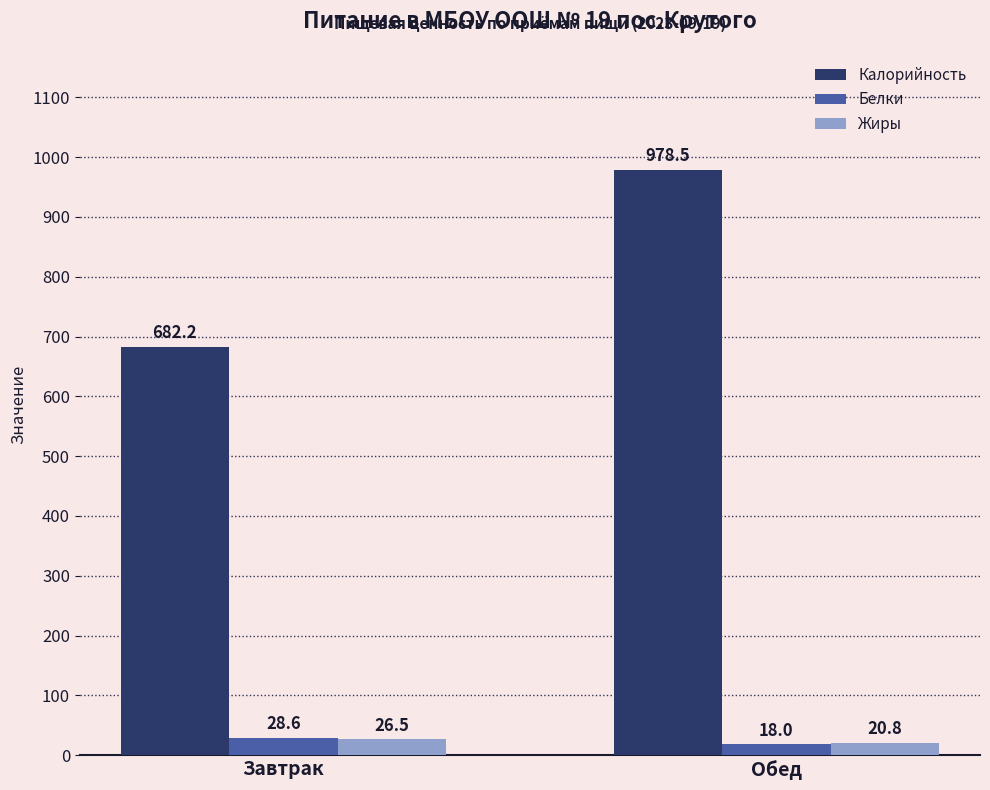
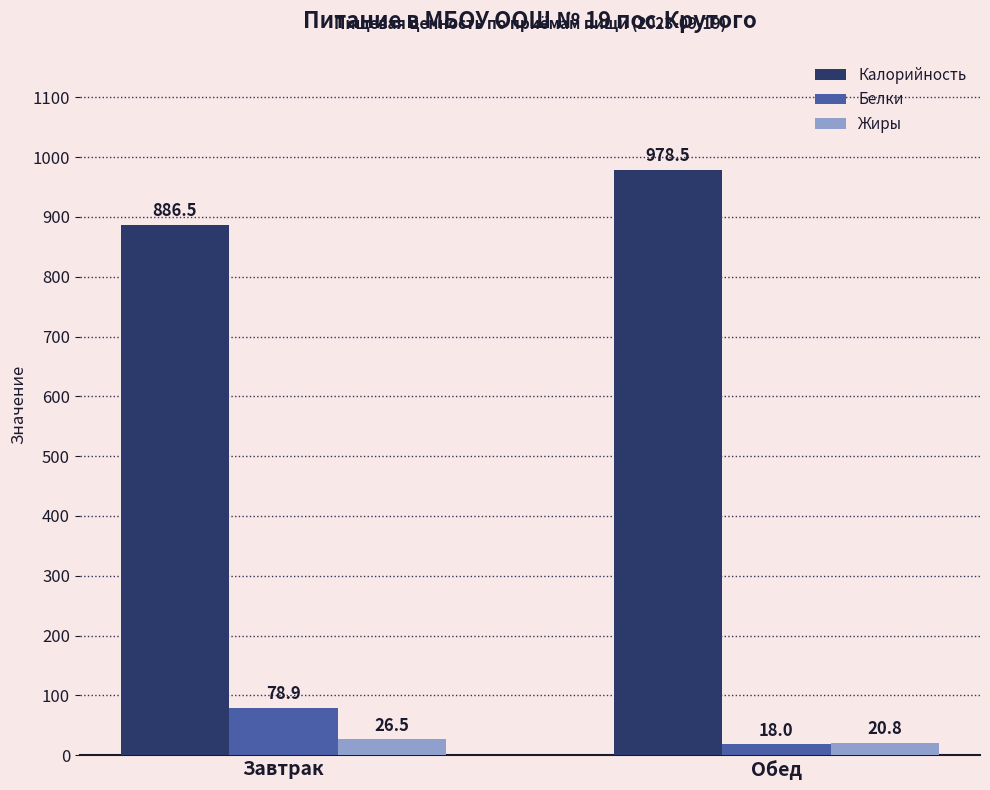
Калорийность, Завтрак: 682.2 -> 886.5
Белки, Завтрак: 28.6 -> 78.9
